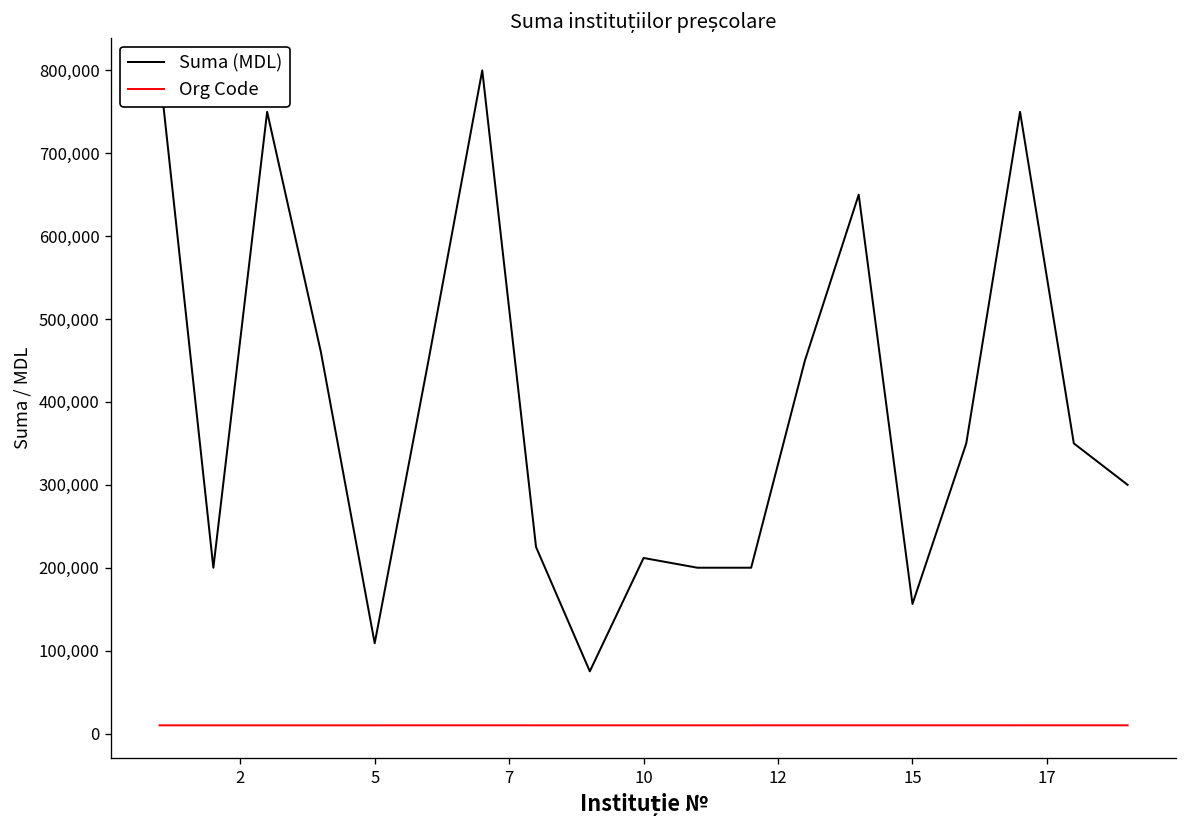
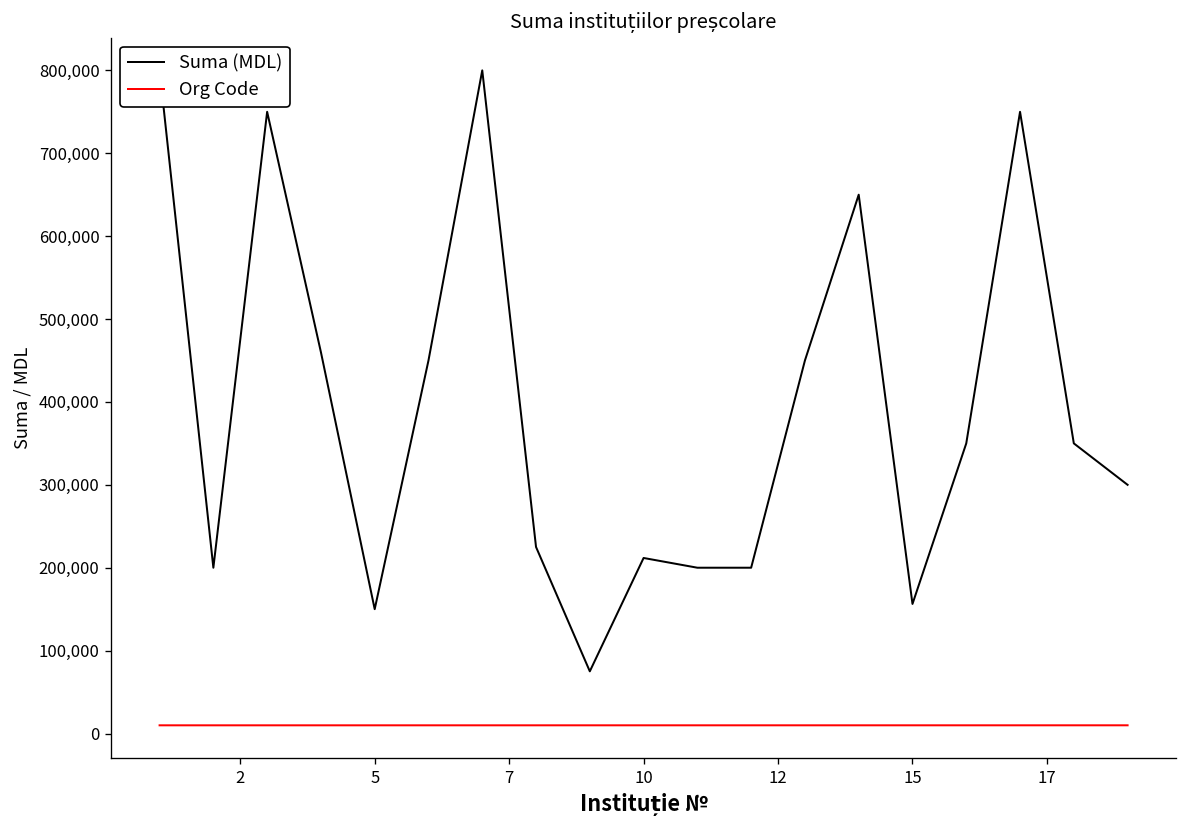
Suma (MDL), 5: 110,000 -> 150,000
